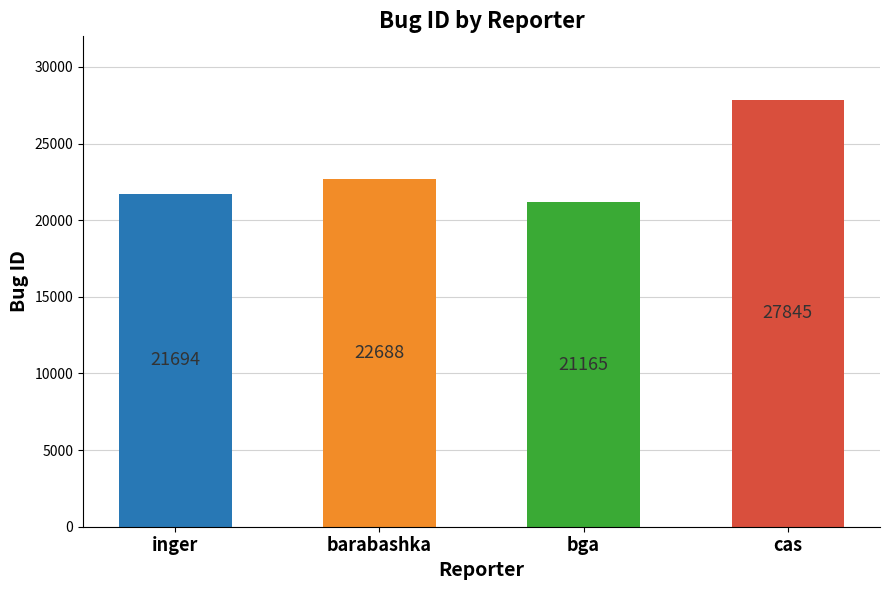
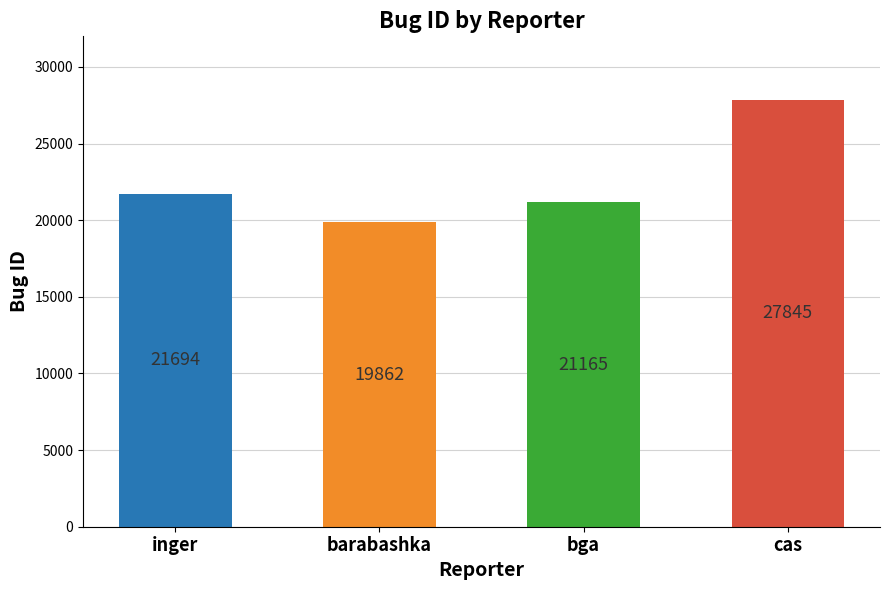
barabashka: 22688 -> 19862
